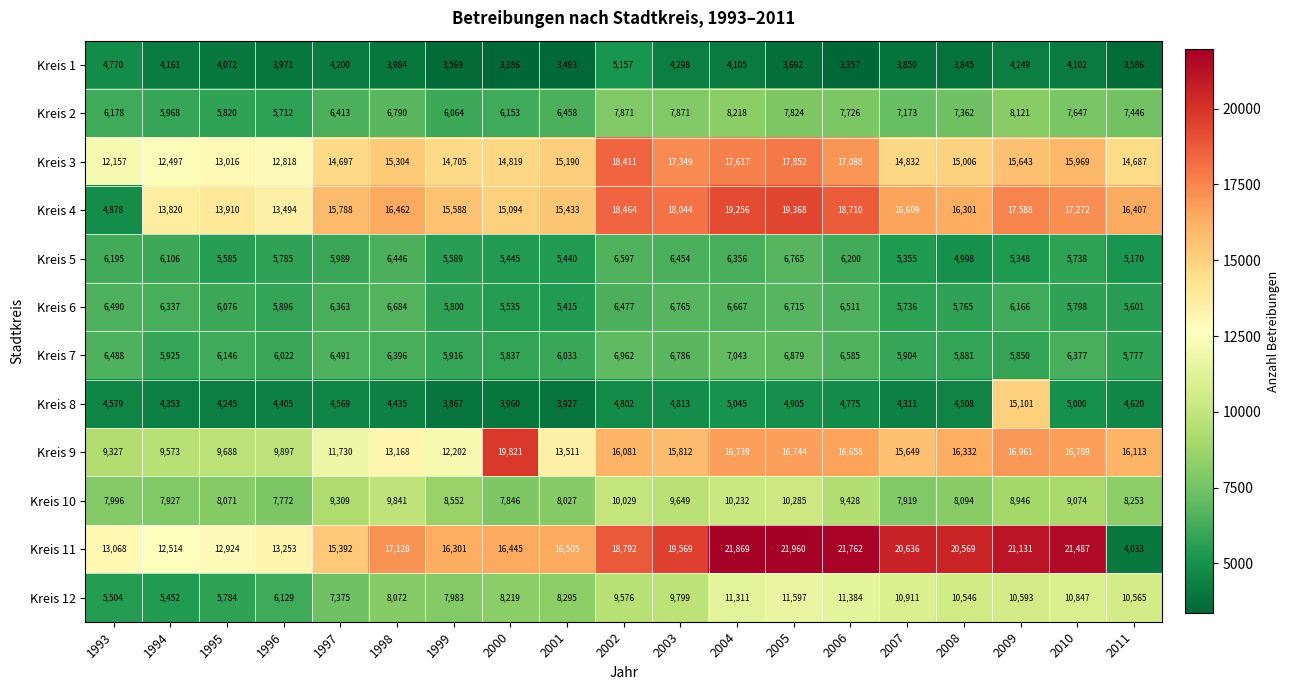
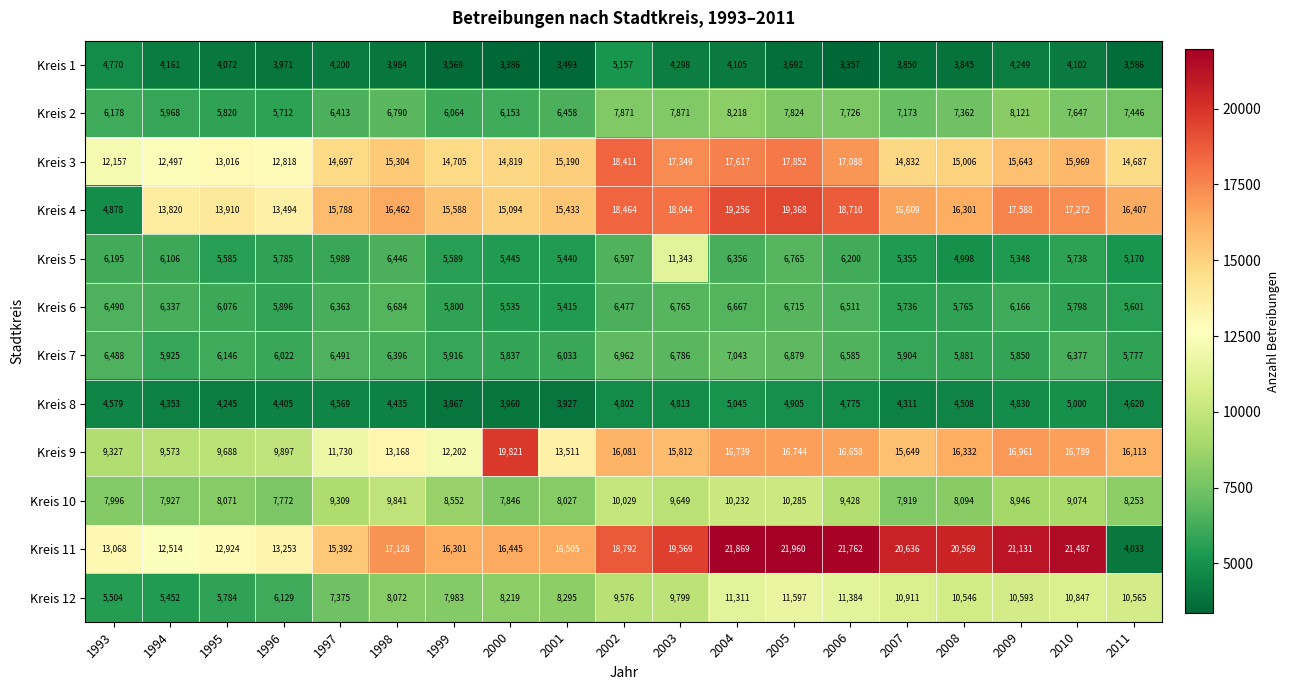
Kreis 5, 2003: 6,454 -> 11,343
Kreis 8, 2009: 15,101 -> 4,830
